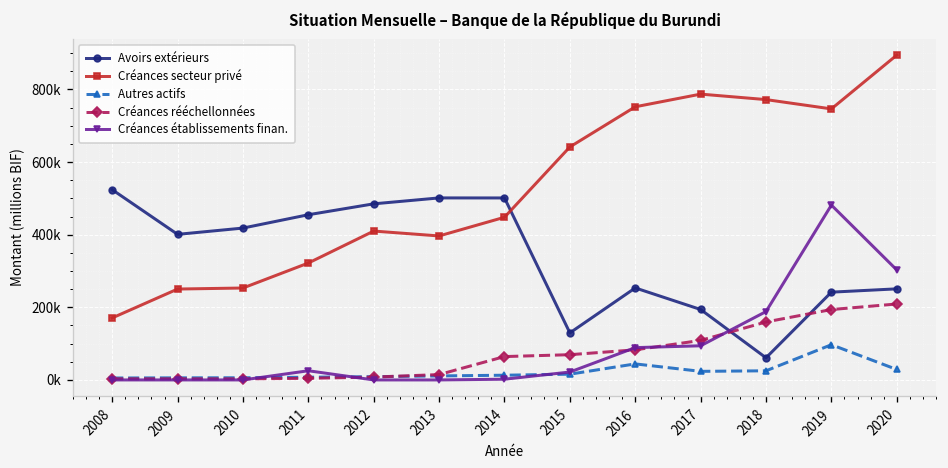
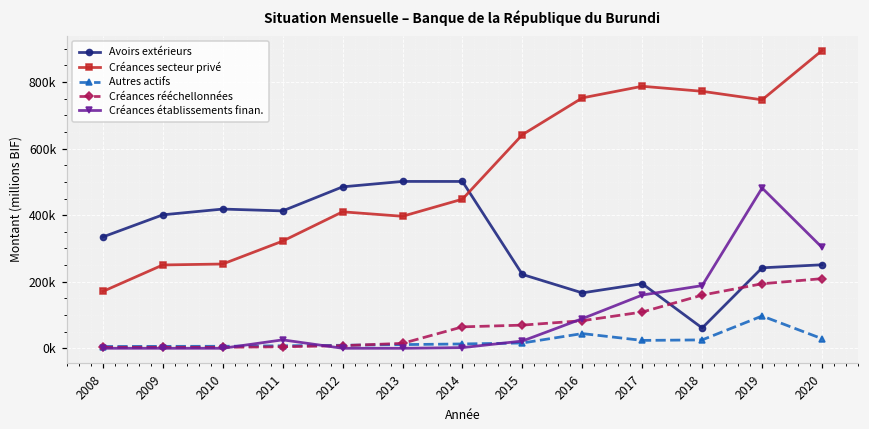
Avoirs extérieurs, 2008: 520000 -> 330000
Avoirs extérieurs, 2011: 460000 -> 410000
Avoirs extérieurs, 2015: 130000 -> 220000
Avoirs extérieurs, 2016: 250000 -> 170000
Créances établissements finan., 2017: 90000 -> 160000
